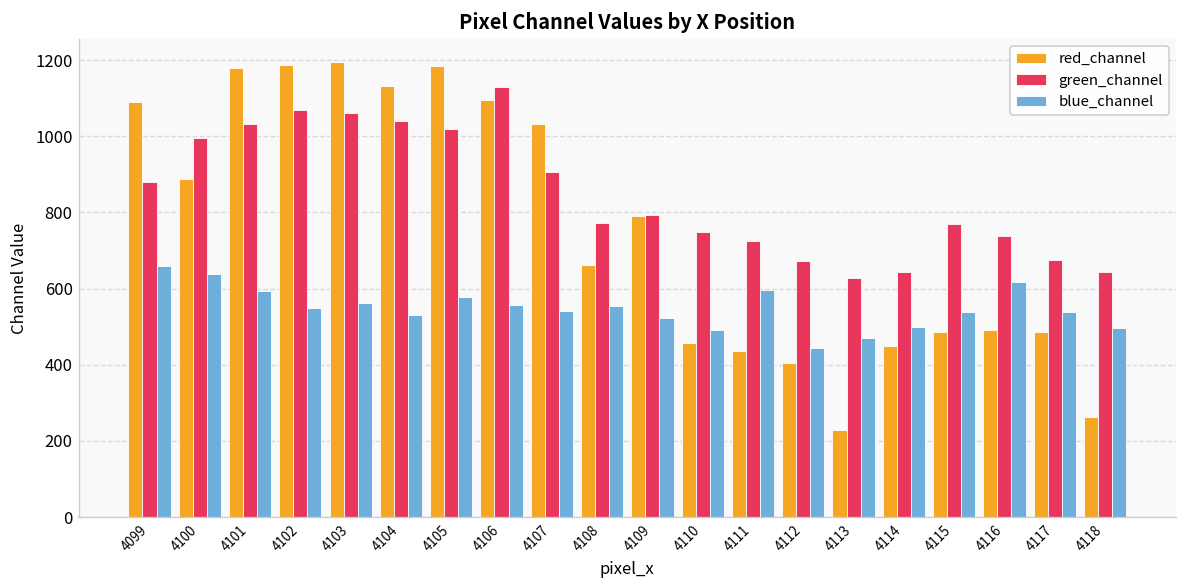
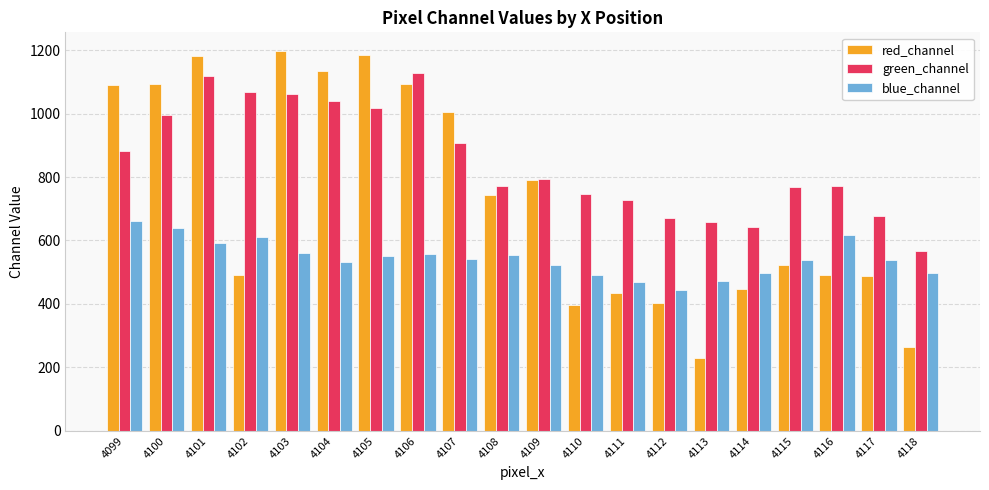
red_channel, 4100: 890 -> 1090
green_channel, 4101: 1030 -> 1120
red_channel, 4102: 1190 -> 490
blue_channel, 4102: 550 -> 610
blue_channel, 4105: 580 -> 550
red_channel, 4107: 1030 -> 1000
red_channel, 4108: 660 -> 740
red_channel, 4110: 460 -> 400
blue_channel, 4111: 600 -> 470
green_channel, 4113: 630 -> 660
red_channel, 4115: 490 -> 520
green_channel, 4116: 740 -> 770
green_channel, 4118: 640 -> 570
